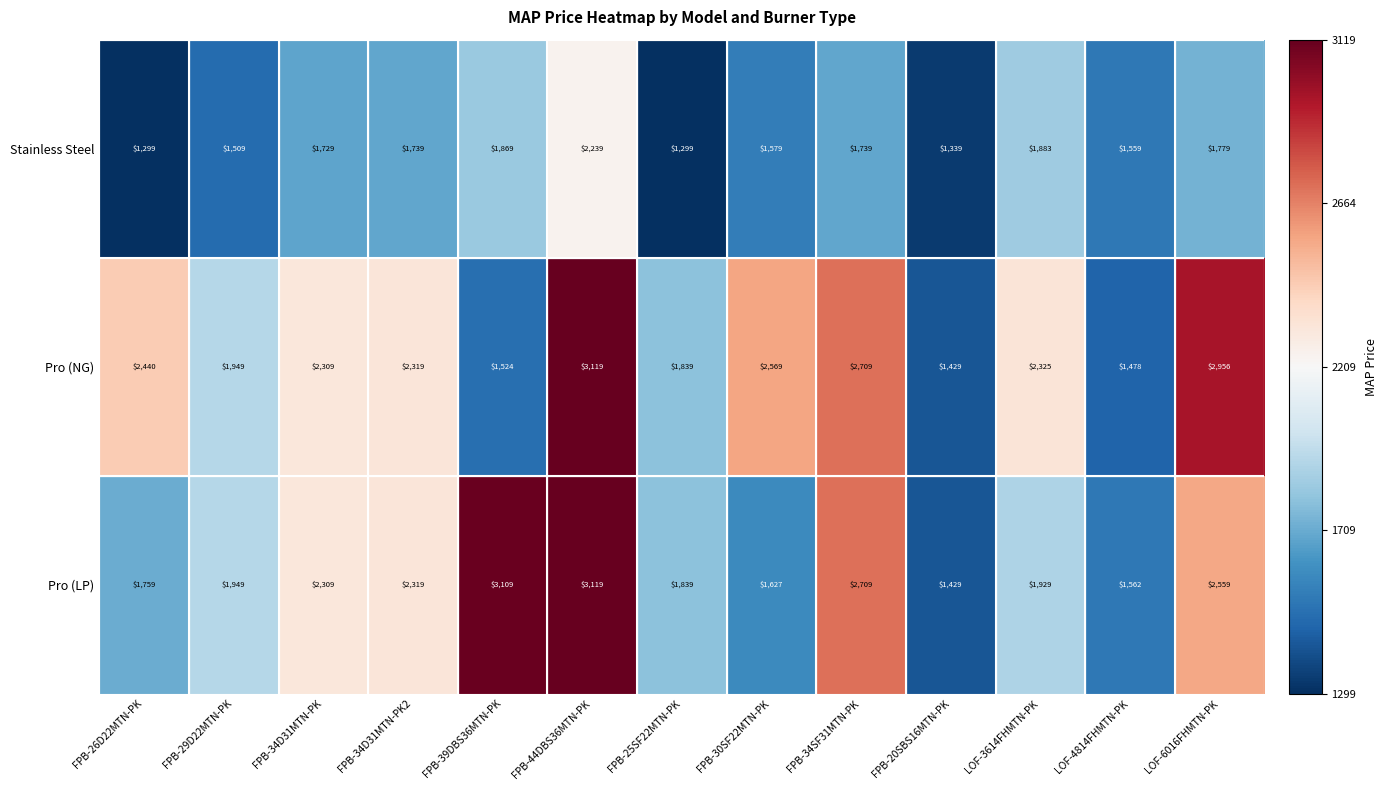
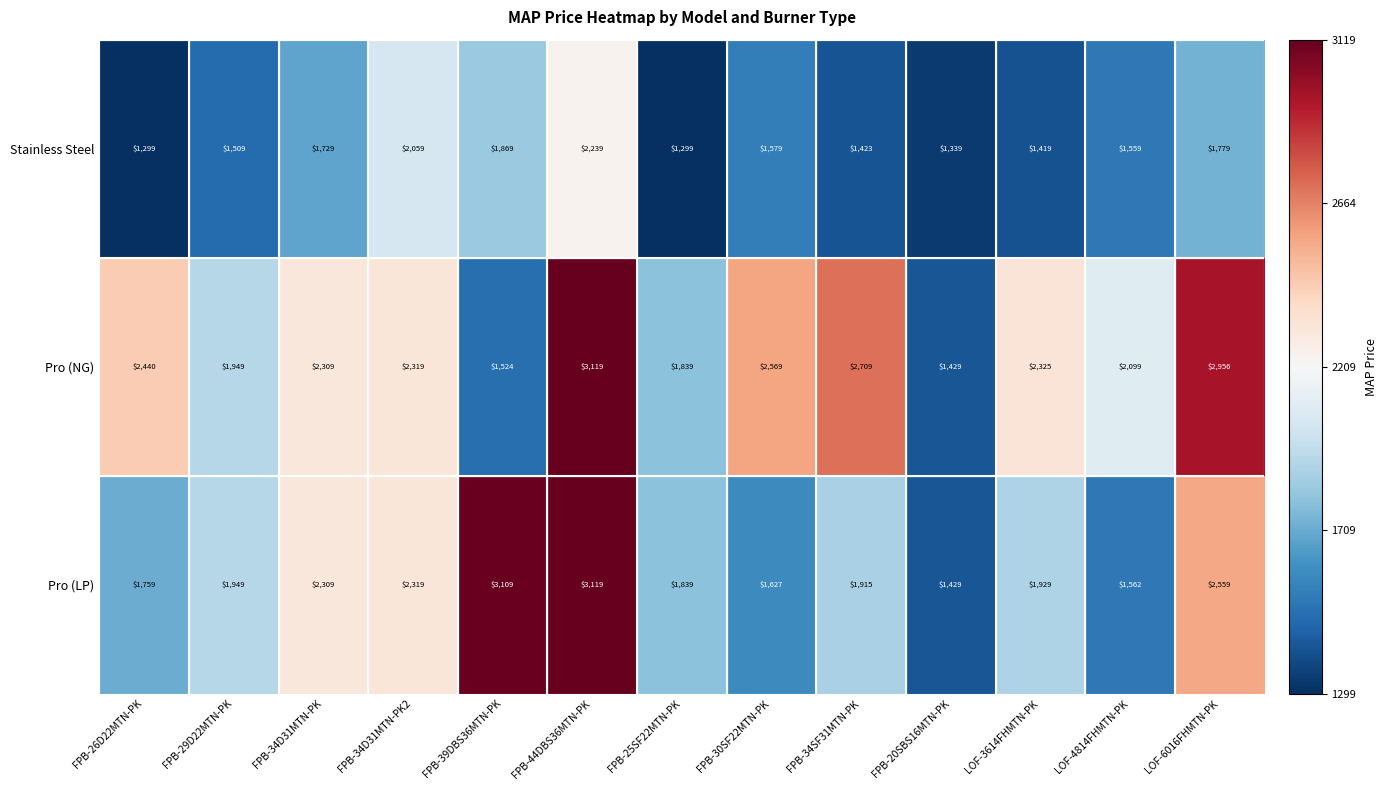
Stainless Steel, FPB-34D31MTN-PK2: $1,739 -> $2,059
Stainless Steel, FPB-34SF31MTN-PK: $1,739 -> $1,423
Stainless Steel, LOF-3614FHMTN-PK: $1,883 -> $1,419
Pro (NG), LOF-4814FHMTN-PK: $1,478 -> $2,099
Pro (LP), FPB-34SF31MTN-PK: $2,709 -> $1,915
